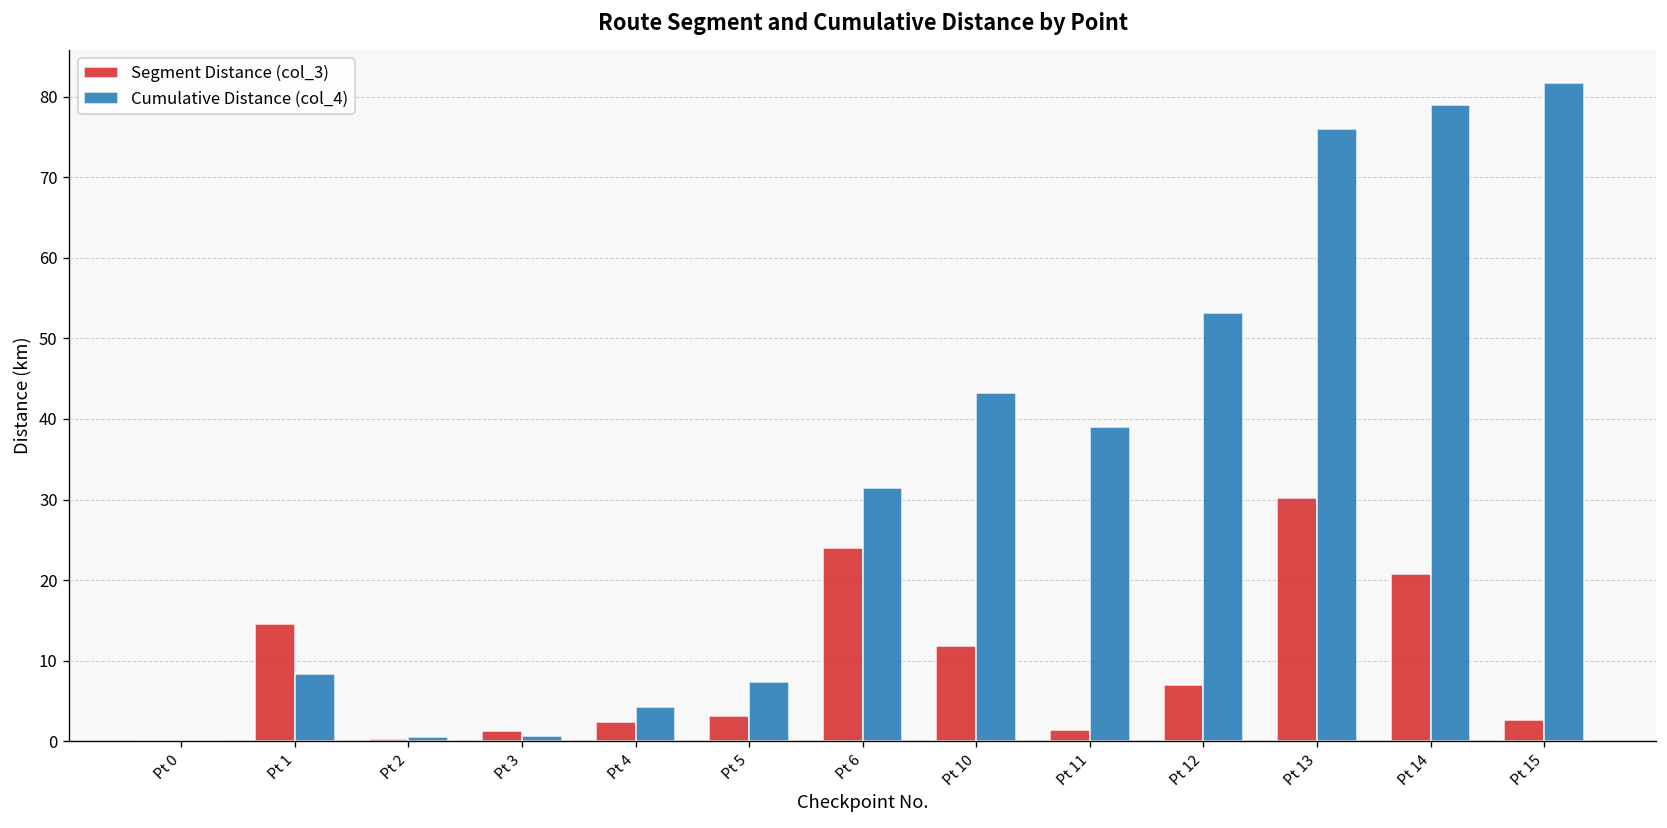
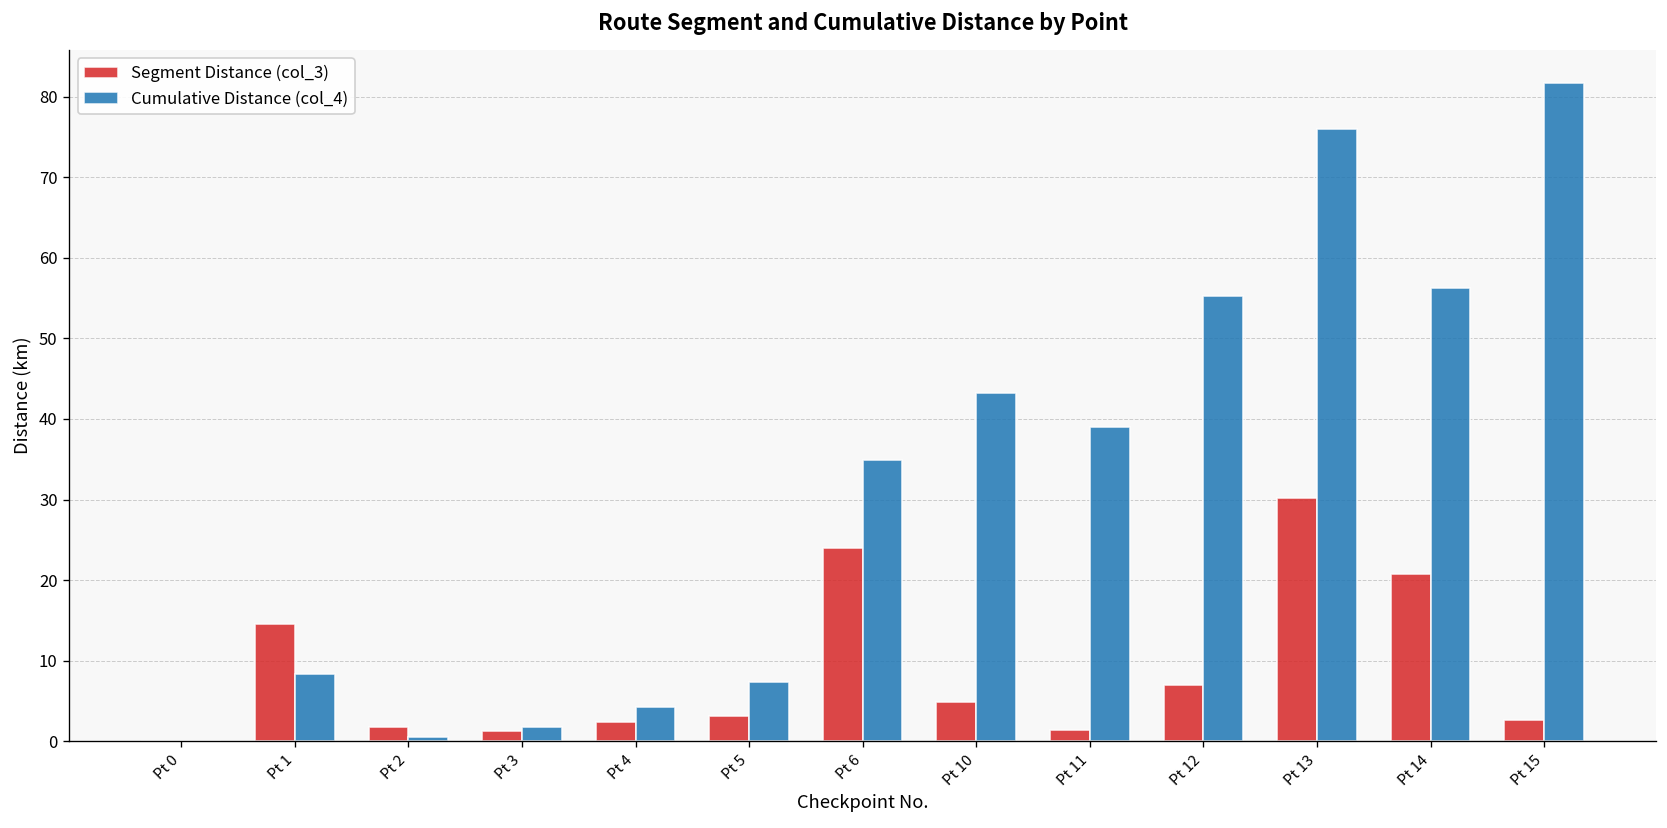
Segment Distance (col_3), Pt 2: 0 -> 2
Cumulative Distance (col_4), Pt 3: 1 -> 2
Cumulative Distance (col_4), Pt 6: 31 -> 35
Segment Distance (col_3), Pt 10: 12 -> 5
Cumulative Distance (col_4), Pt 12: 53 -> 55
Cumulative Distance (col_4), Pt 14: 79 -> 56
